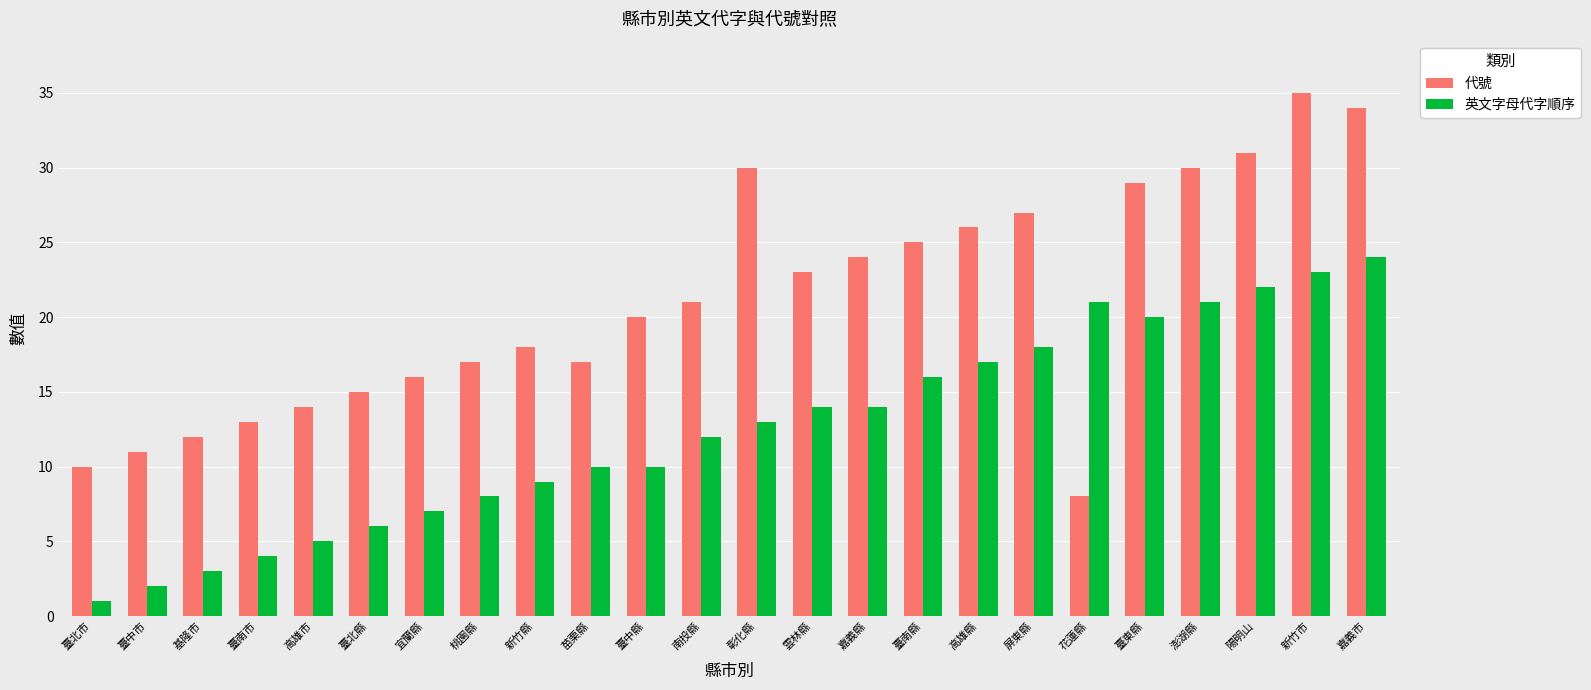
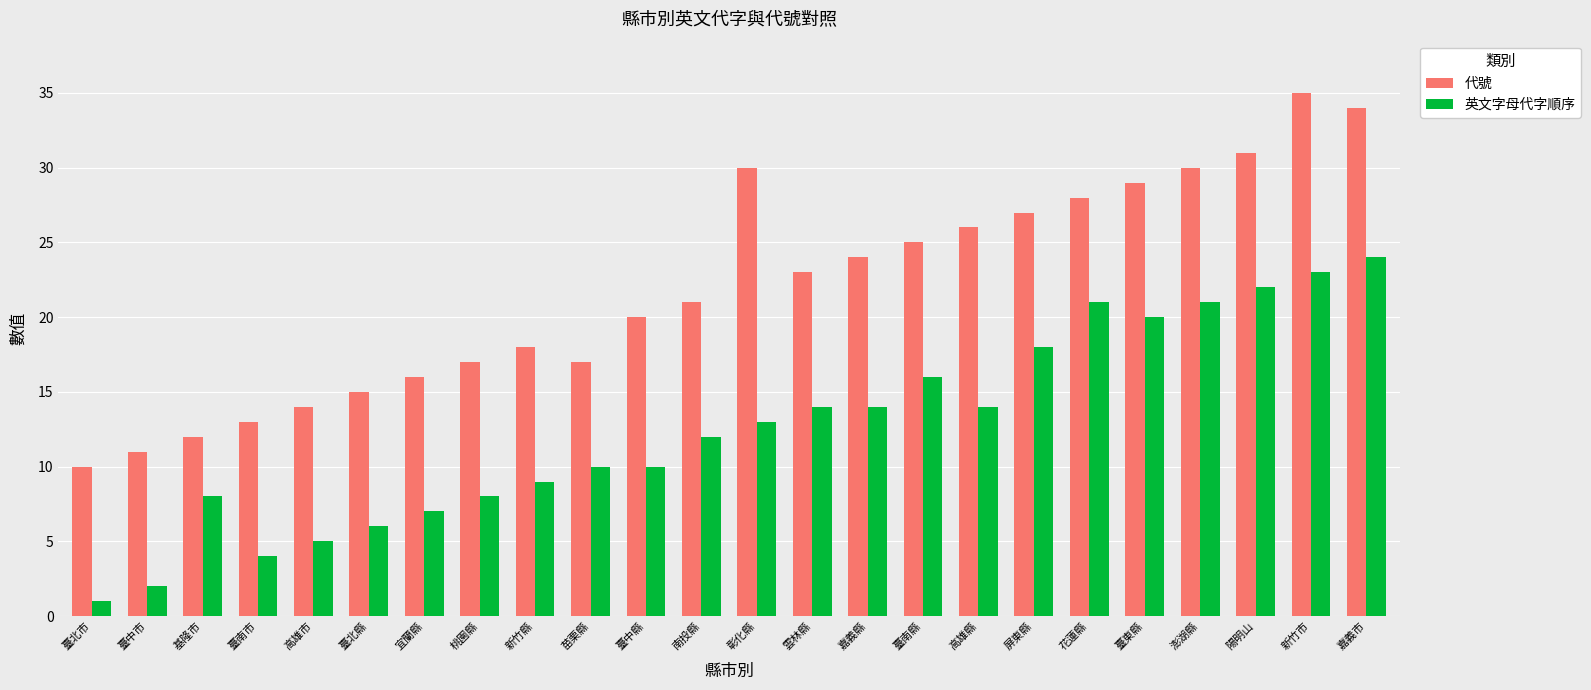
英文字母代字順序, 基隆市: 3 -> 8
英文字母代字順序, 高雄縣: 17 -> 14
代號, 花蓮縣: 8 -> 28
